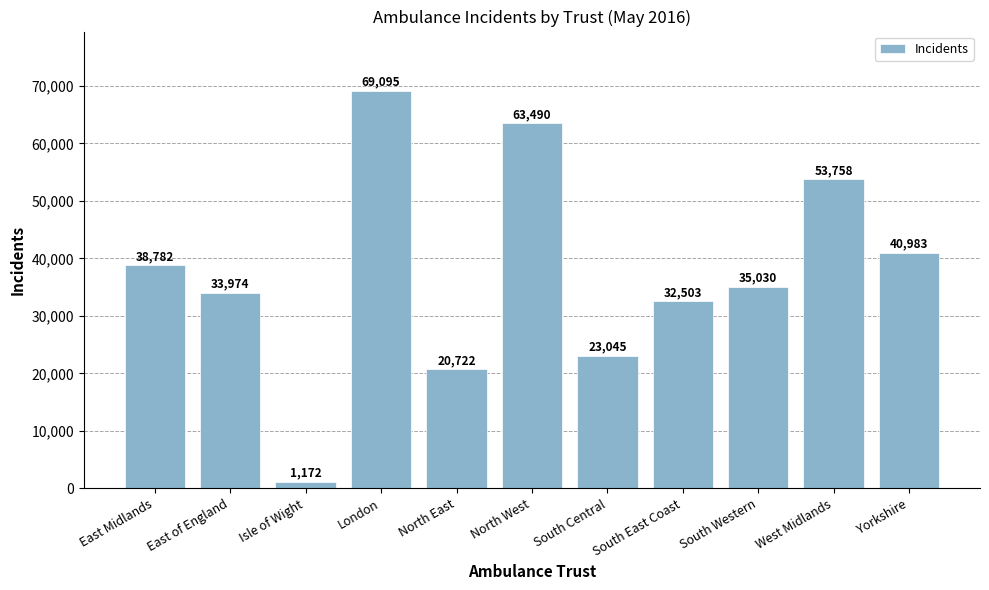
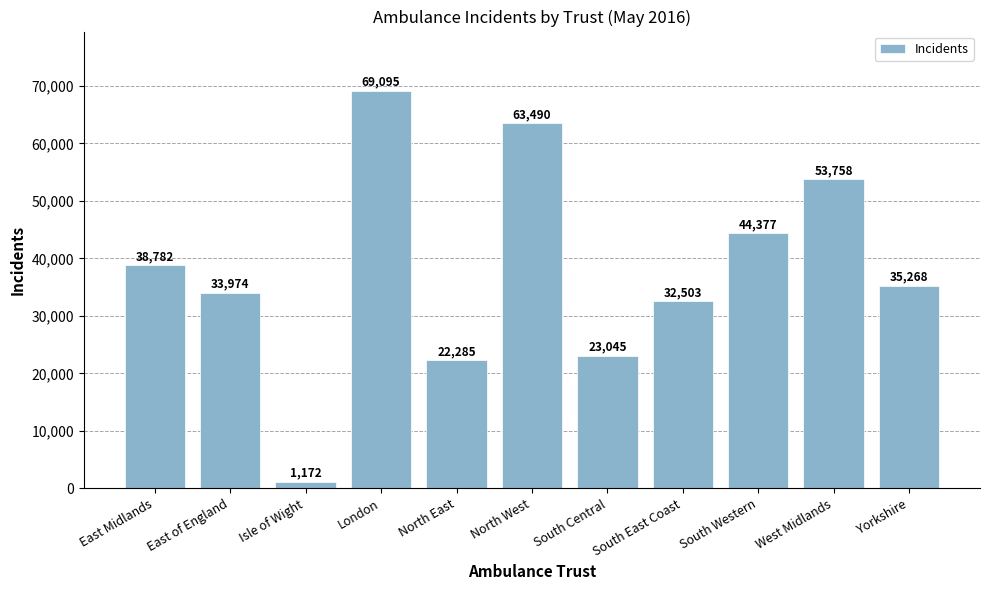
North East: 20,722 -> 22,285
South Western: 35,030 -> 44,377
Yorkshire: 40,983 -> 35,268
